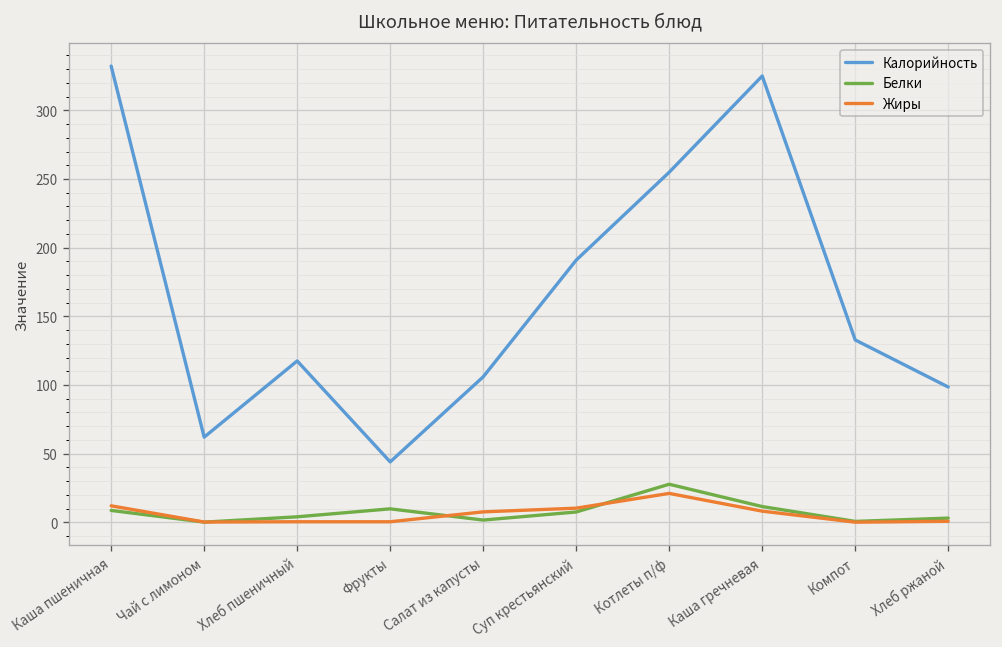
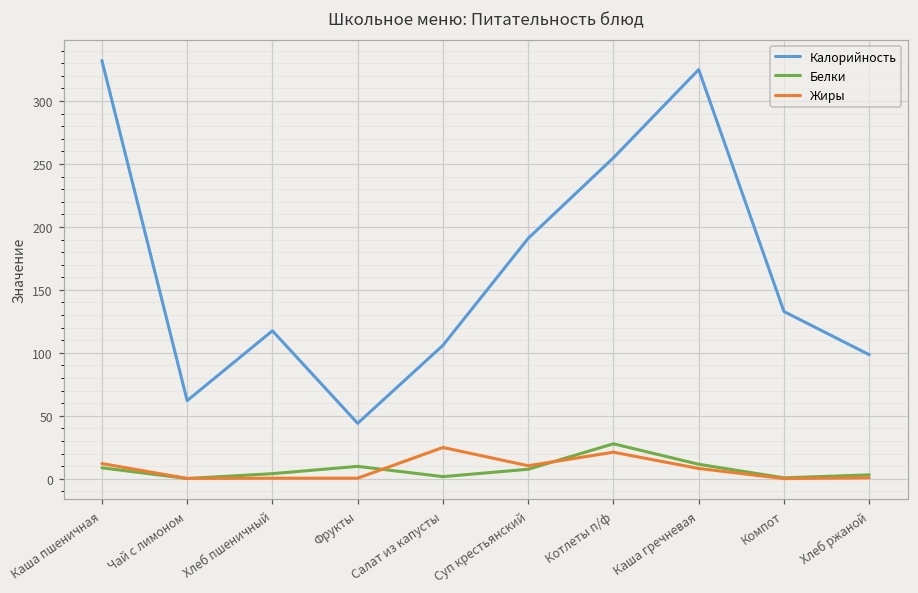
Жиры, Салат из капусты: 8 -> 25
